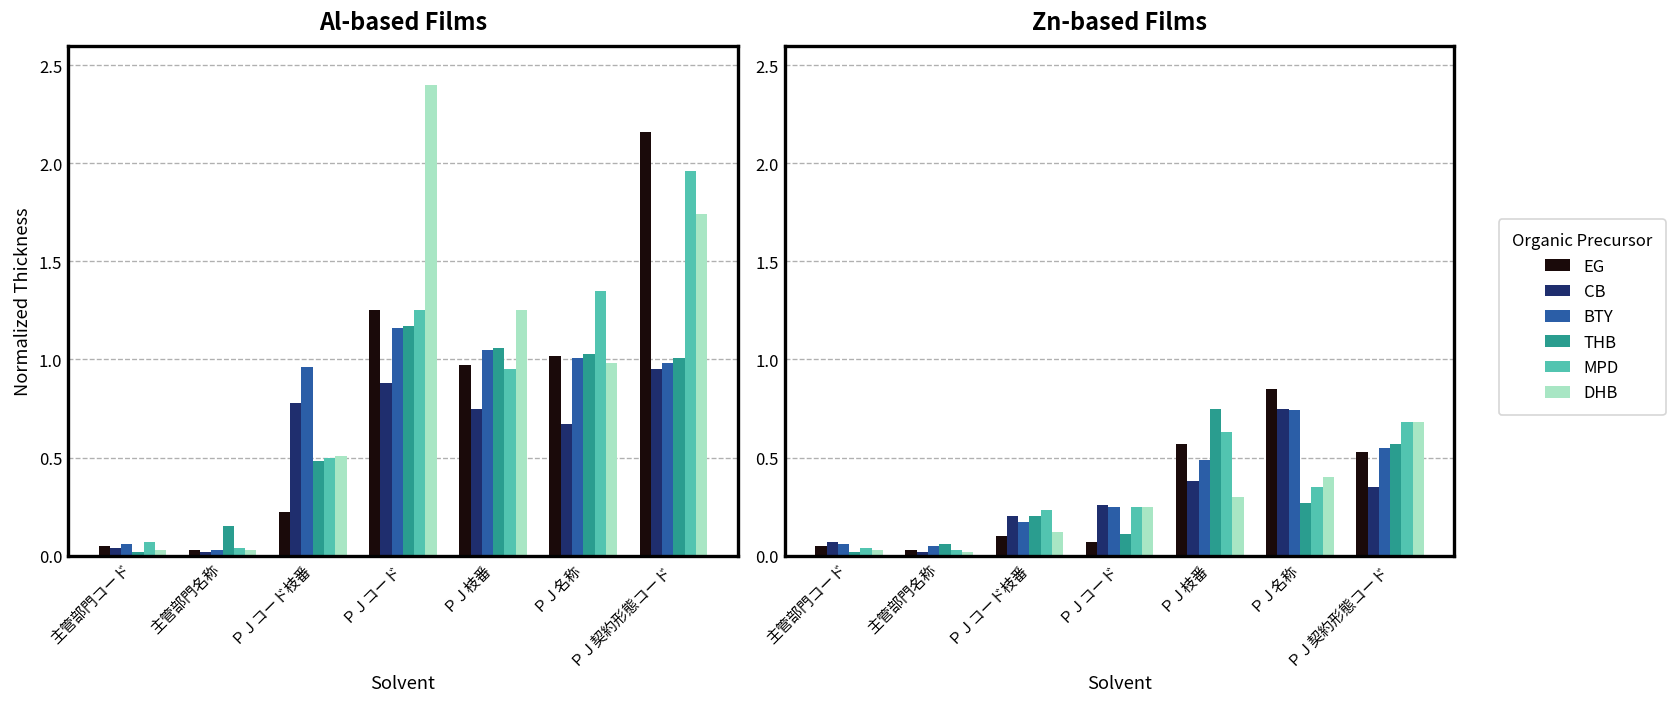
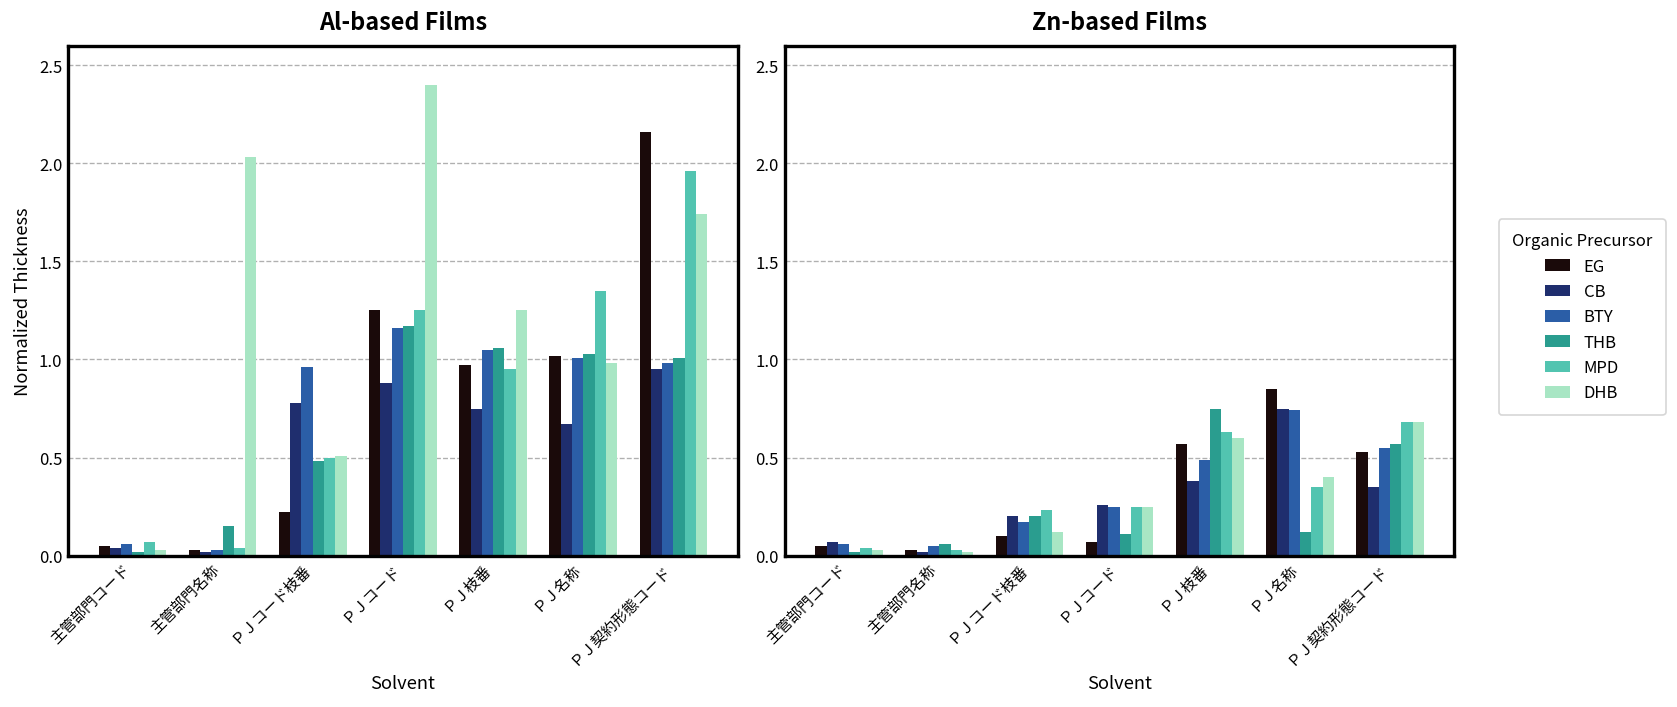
Al-based Films, DHB, 主管部門名称: 0.03 -> 2.03
Zn-based Films, DHB, ＰＪ枝番: 0.3 -> 0.6
Zn-based Films, THB, ＰＪ名称: 0.27 -> 0.12
